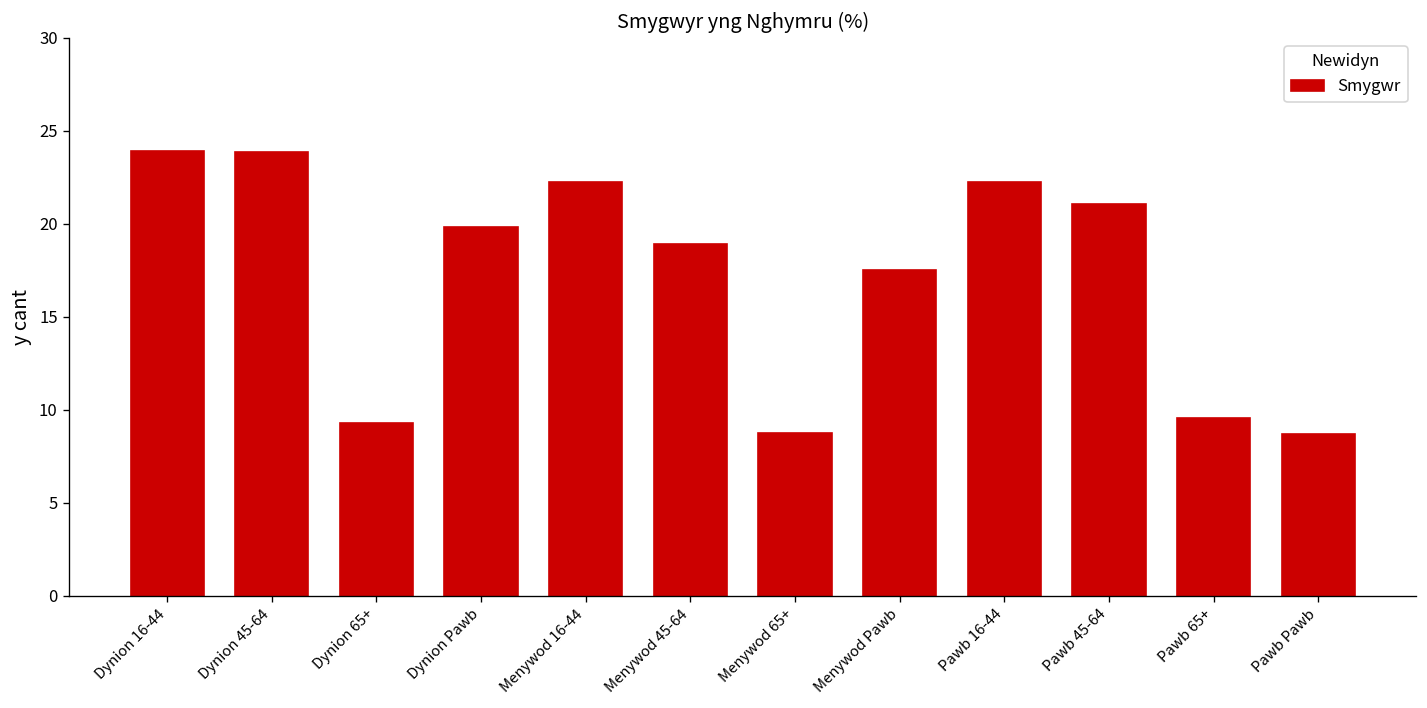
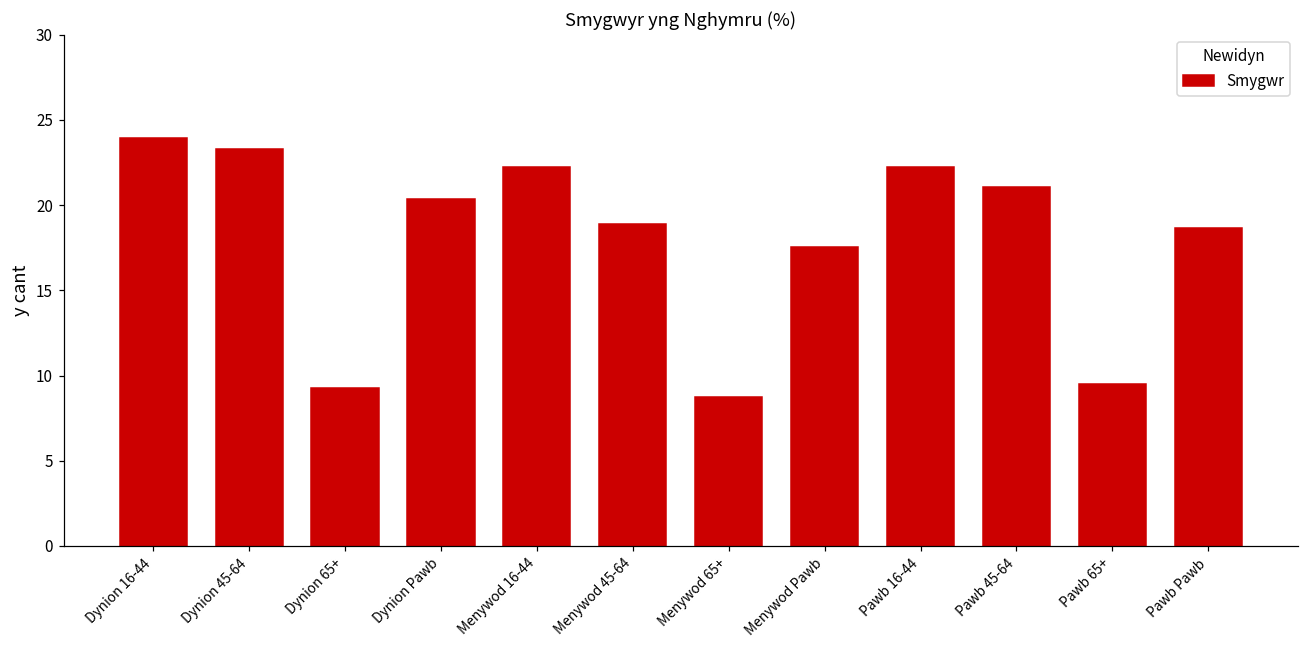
Dynion 45-64: 23.8 -> 23.3
Dynion Pawb: 19.8 -> 20.4
Pawb Pawb: 8.7 -> 18.6
